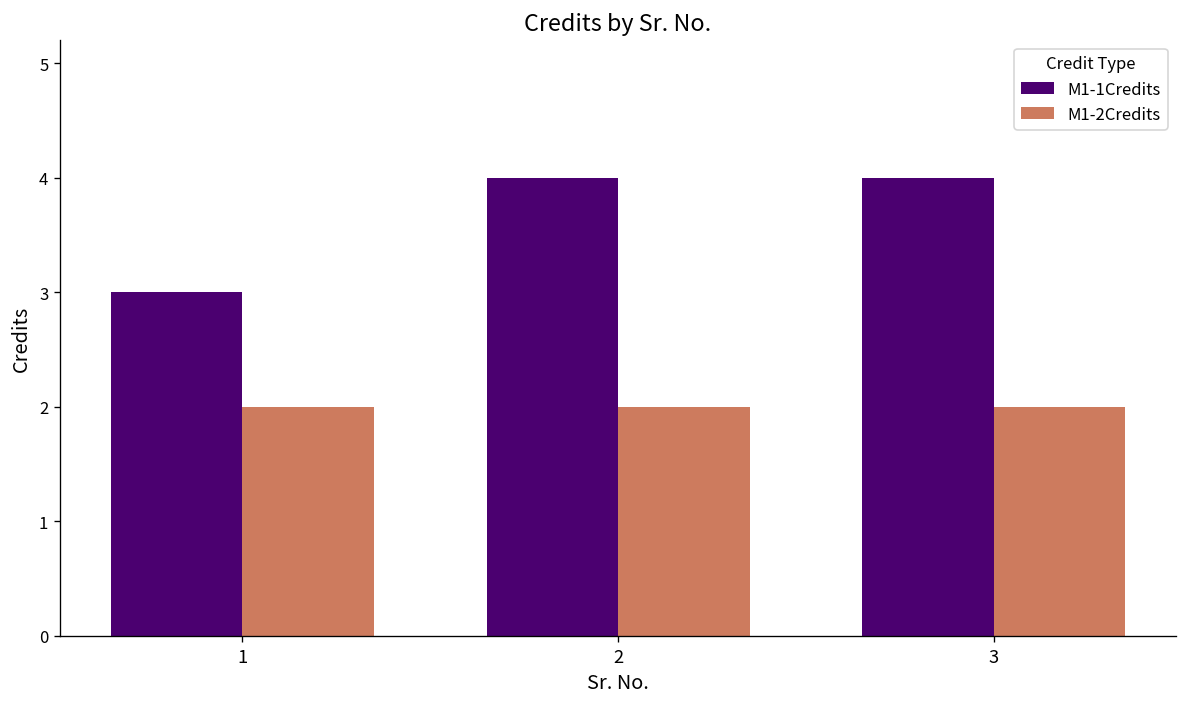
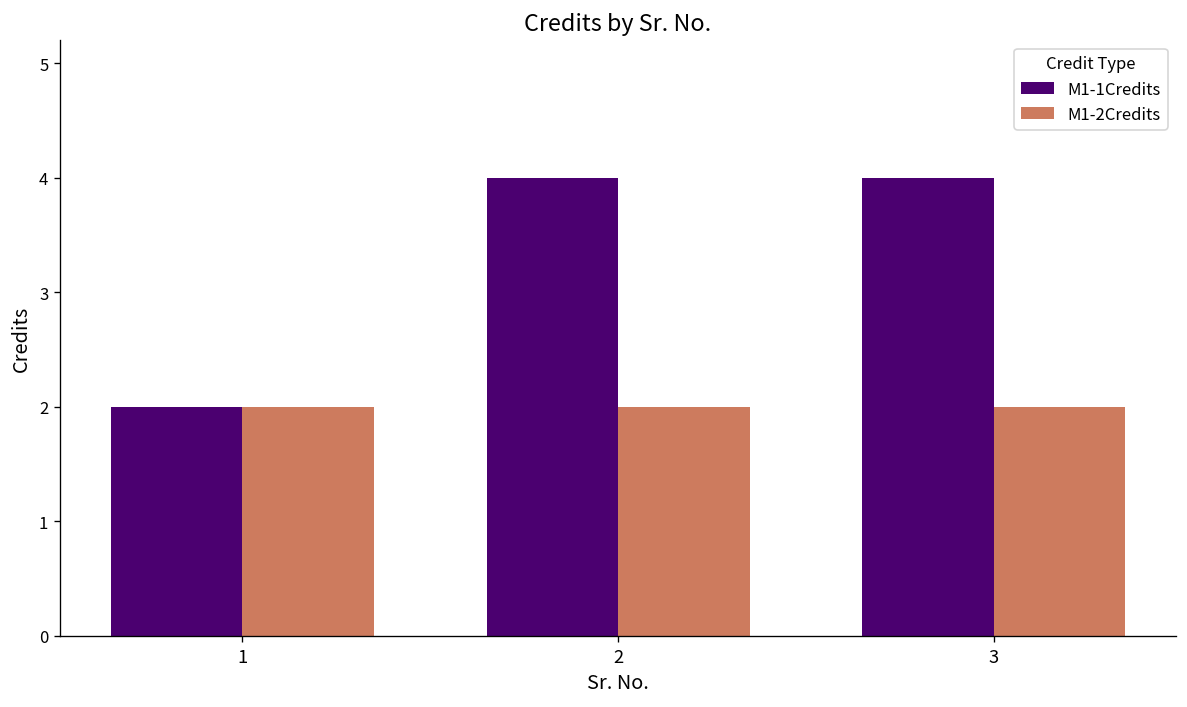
M1-1Credits, 1: 3 -> 2
